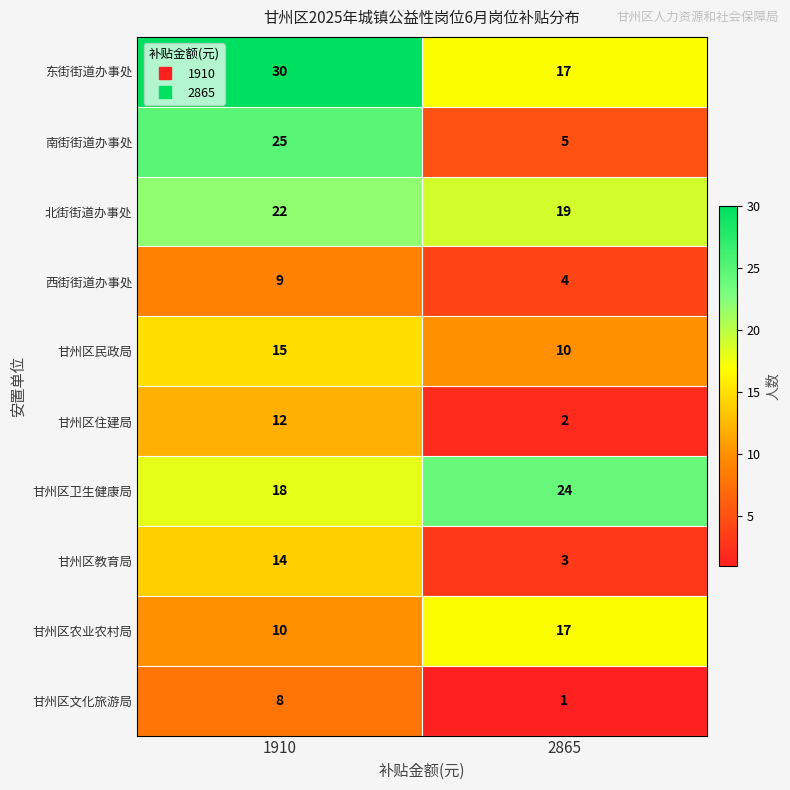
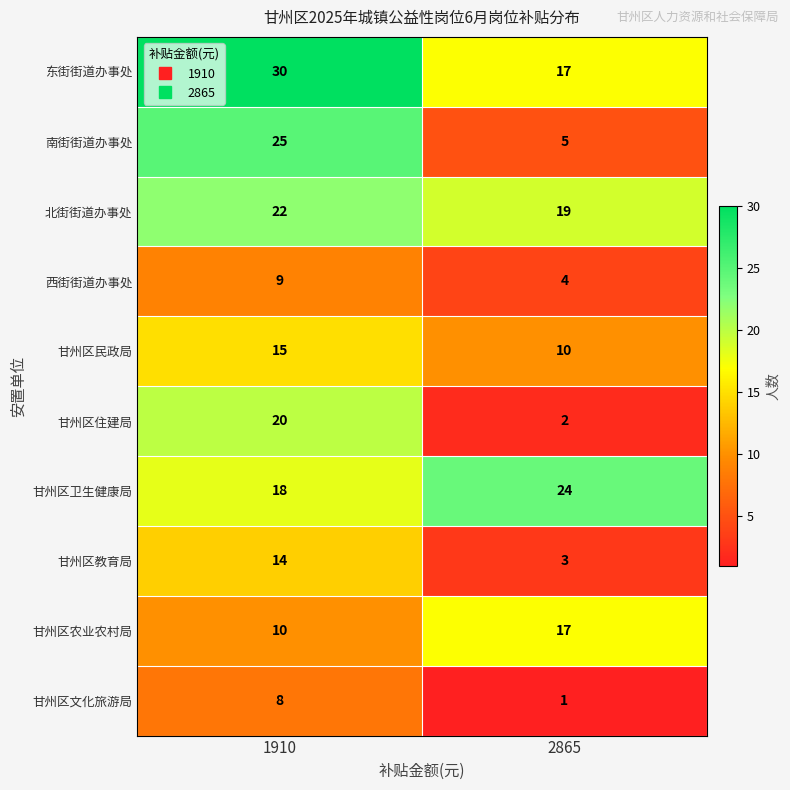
甘州区住建局, 1910: 12 -> 20
